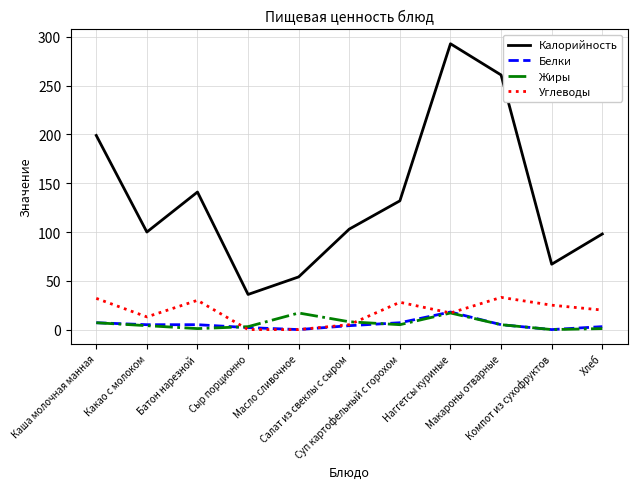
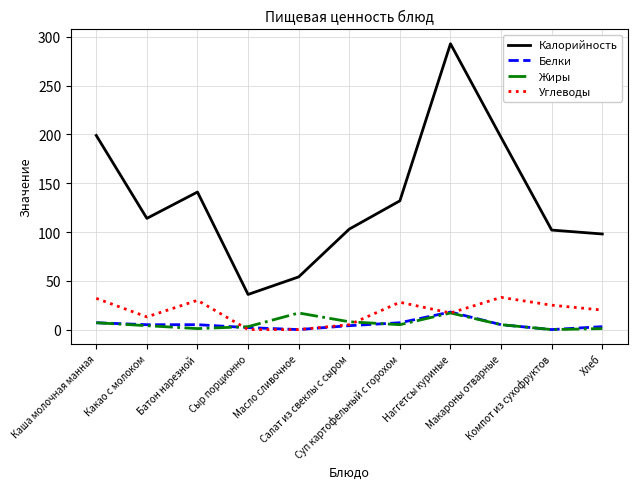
Калорийность, Какао с молоком: 100 -> 110
Калорийность, Макароны отварные: 260 -> 200
Калорийность, Компот из сухофруктов: 70 -> 100
